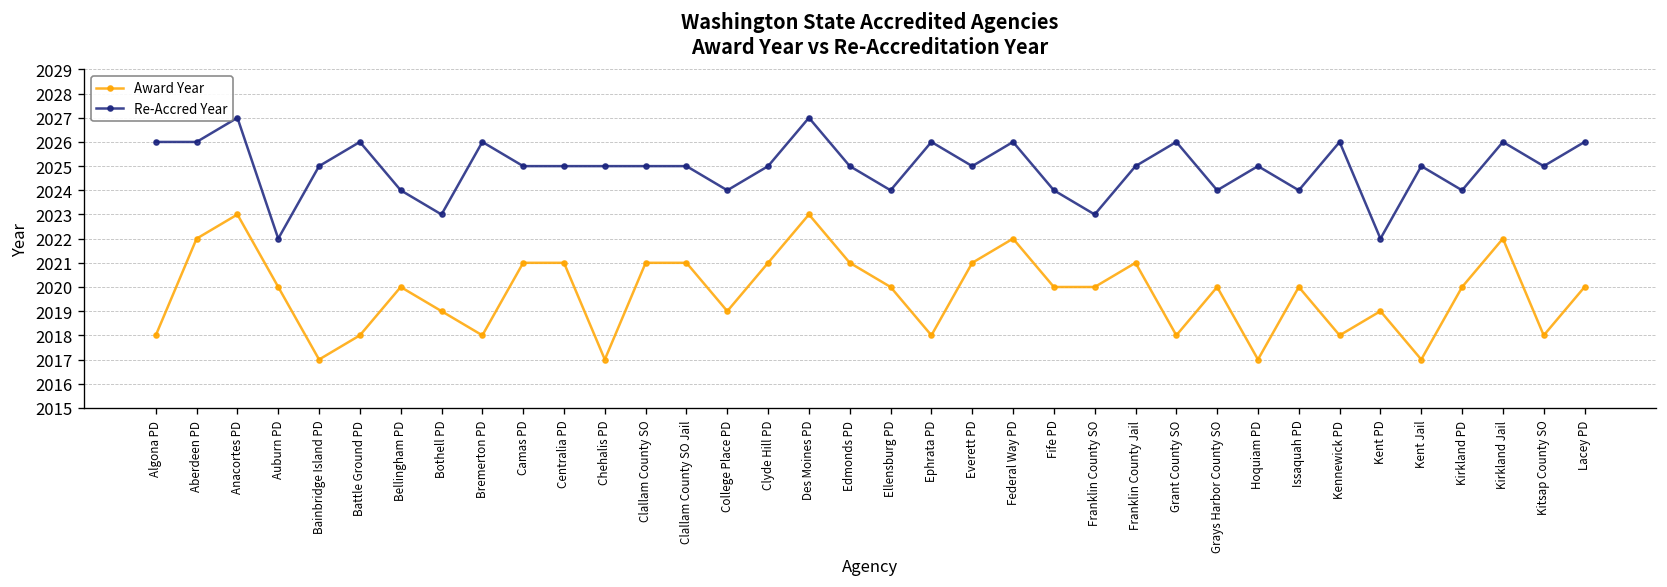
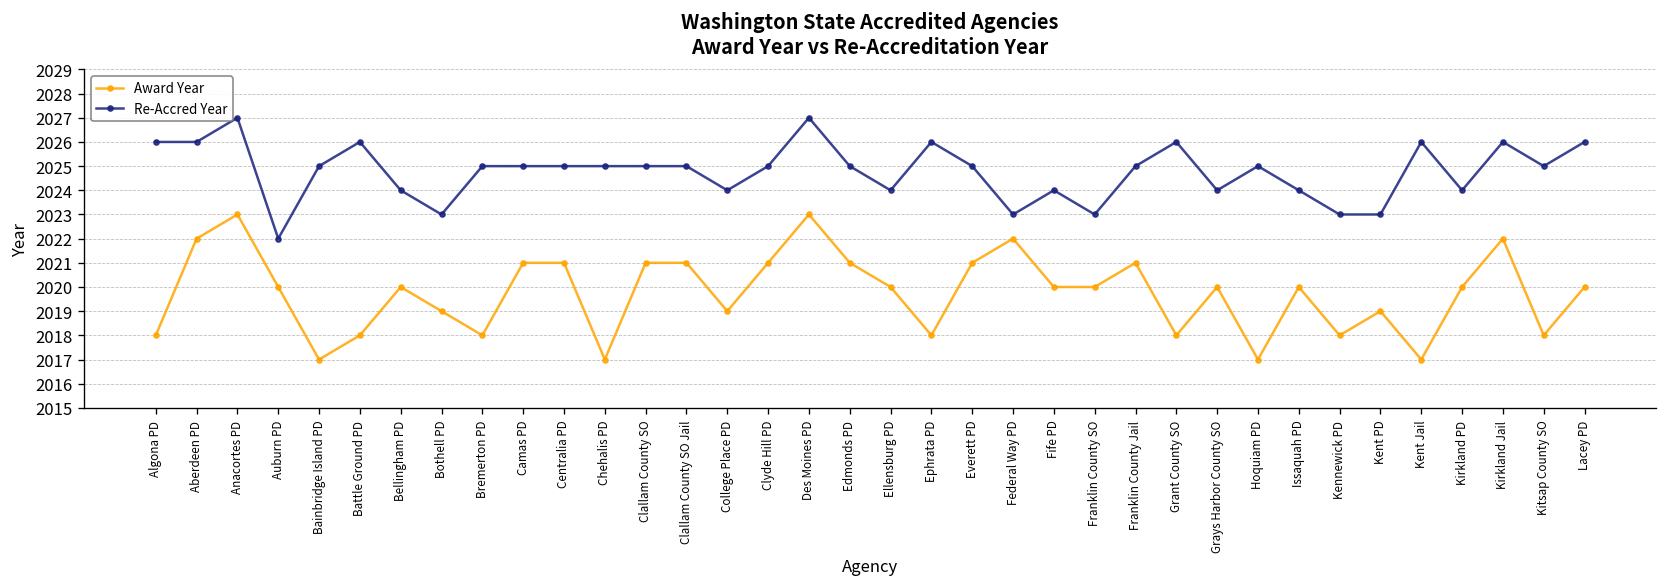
Re-Accred Year, Bremerton PD: 2026 -> 2025
Re-Accred Year, Federal Way PD: 2026 -> 2023
Re-Accred Year, Kennewick PD: 2026 -> 2023
Re-Accred Year, Kent PD: 2022 -> 2023
Re-Accred Year, Kent Jail: 2025 -> 2026
